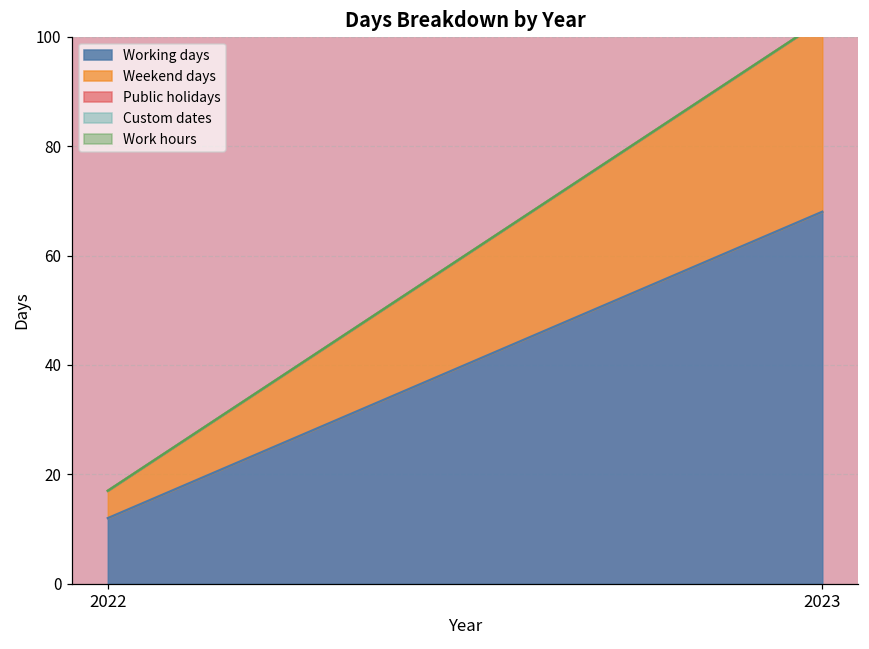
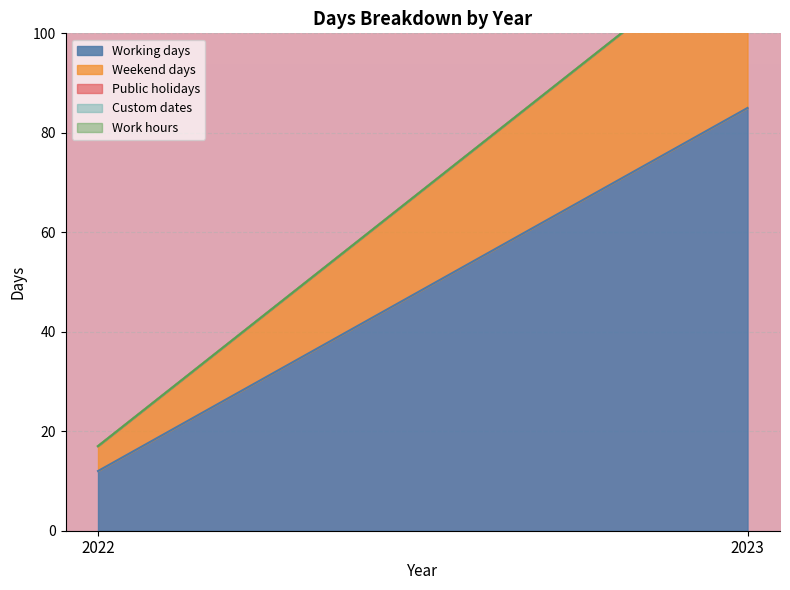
Working days, 2023: 68 -> 85
